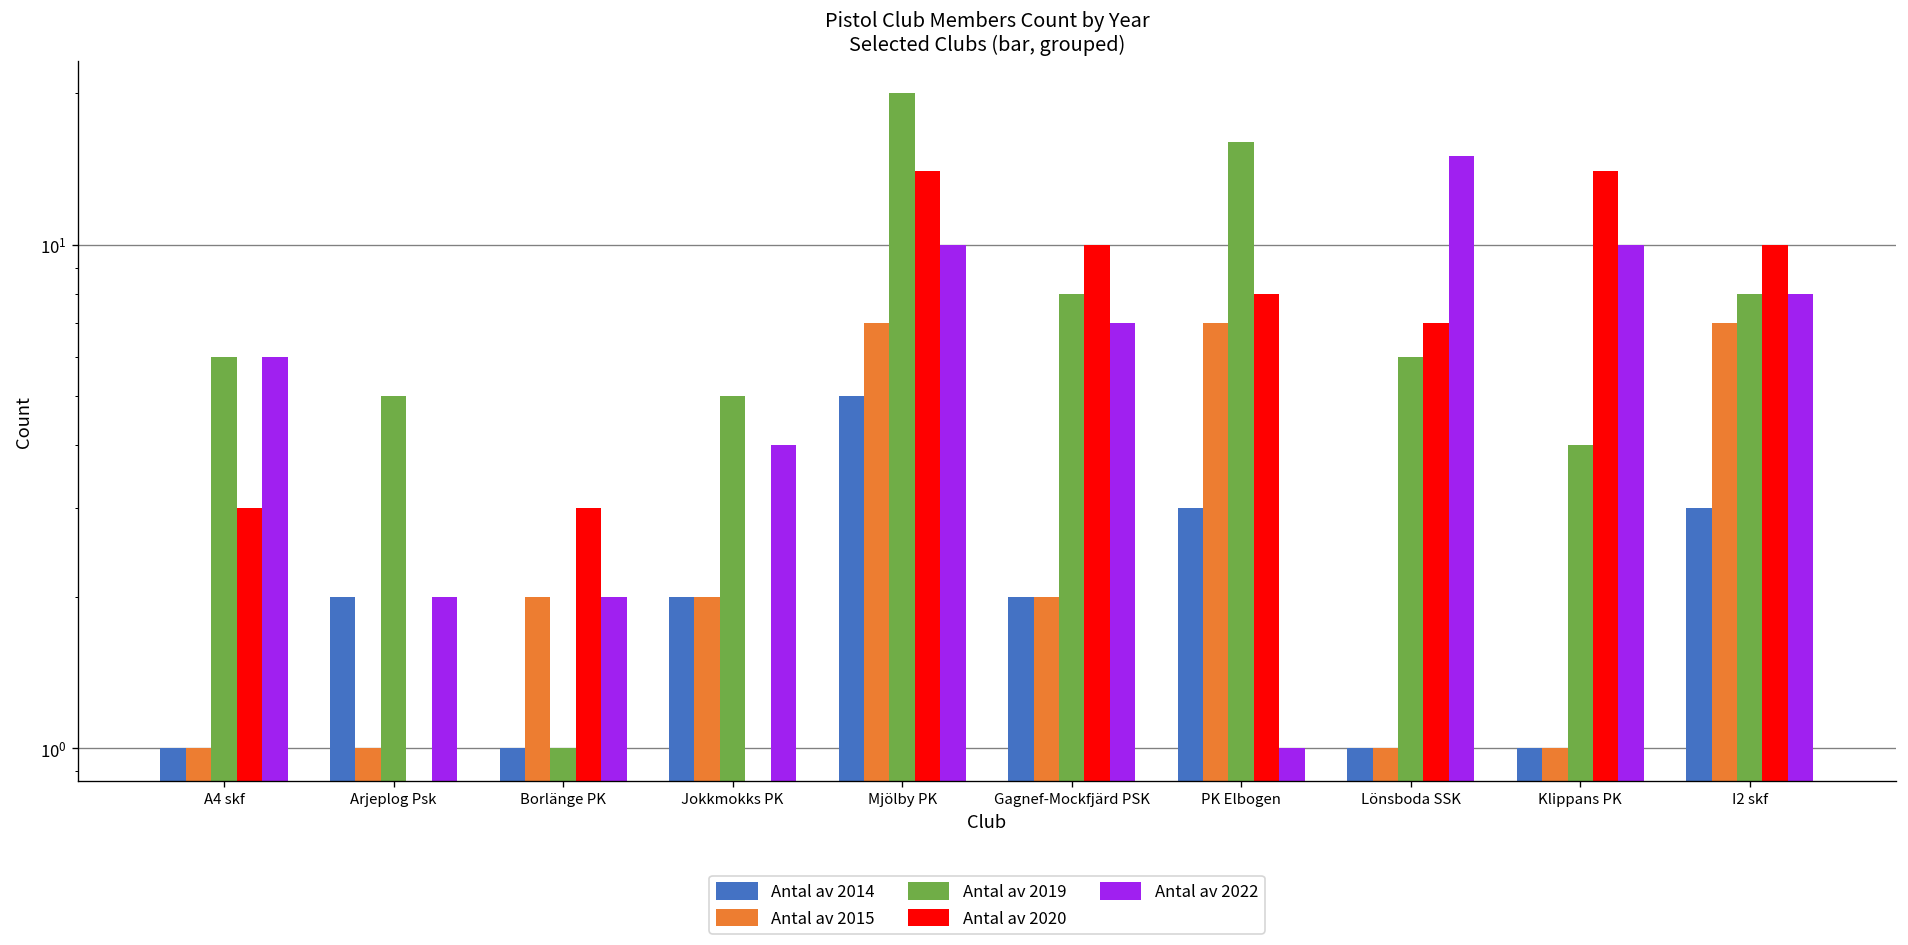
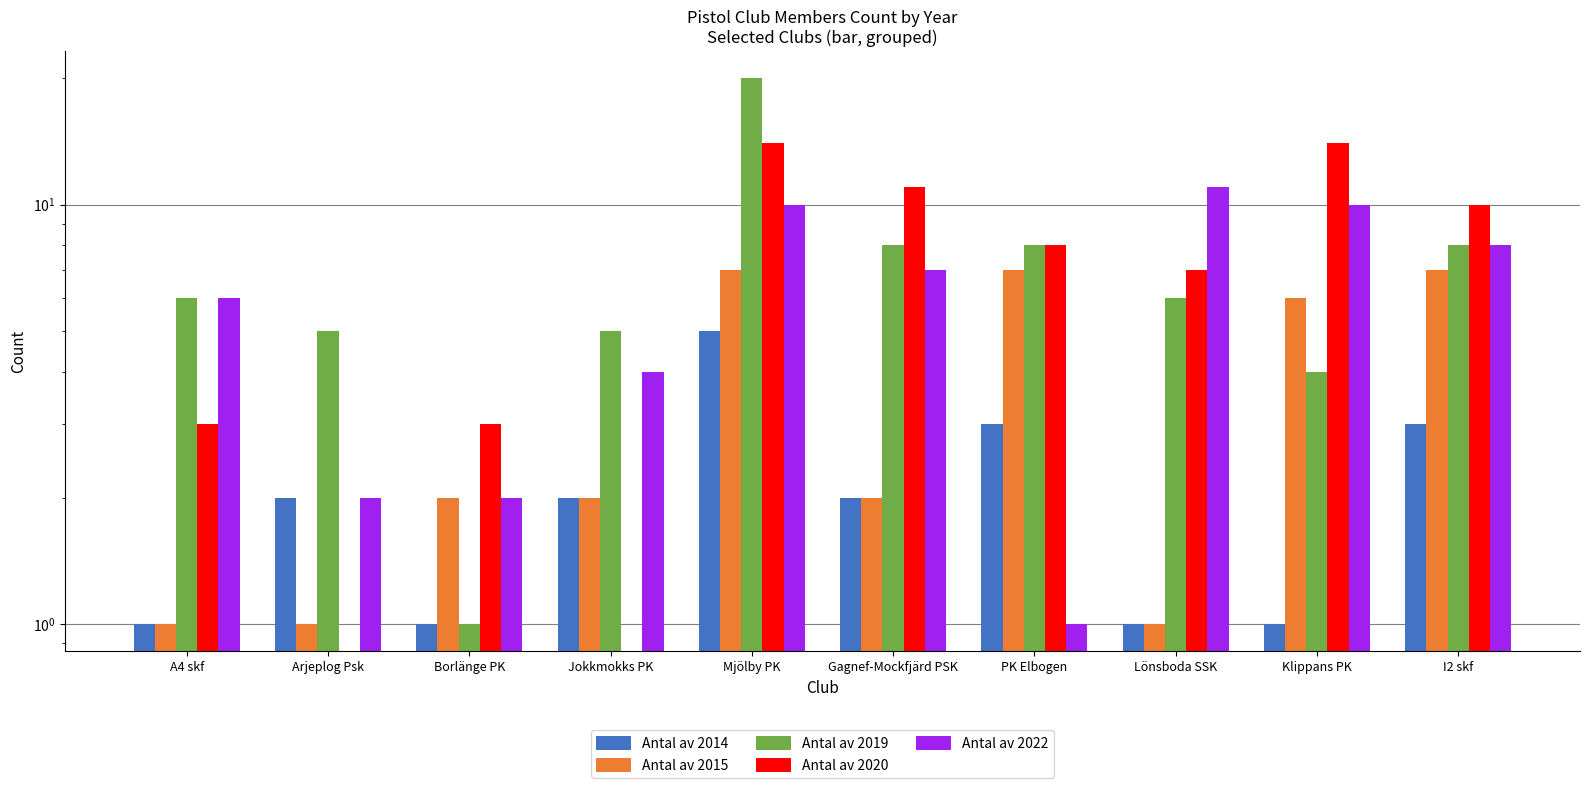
Antal av 2020, Gagnef-Mockfjärd PSK: 10 -> 11
Antal av 2019, PK Elbogen: 16 -> 8
Antal av 2022, Lönsboda SSK: 15 -> 11
Antal av 2015, Klippans PK: 1 -> 6
